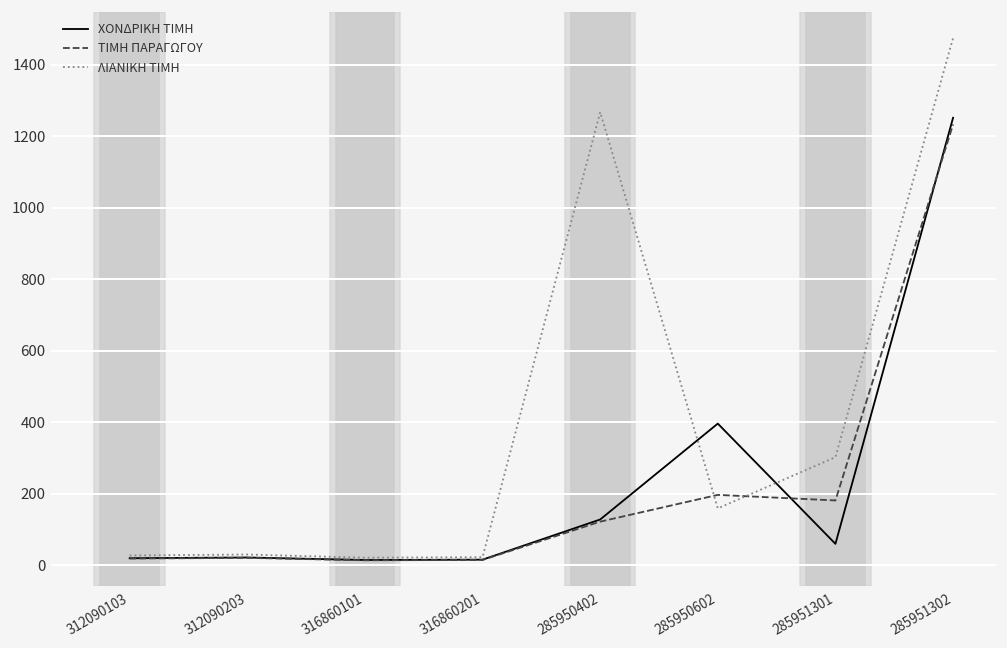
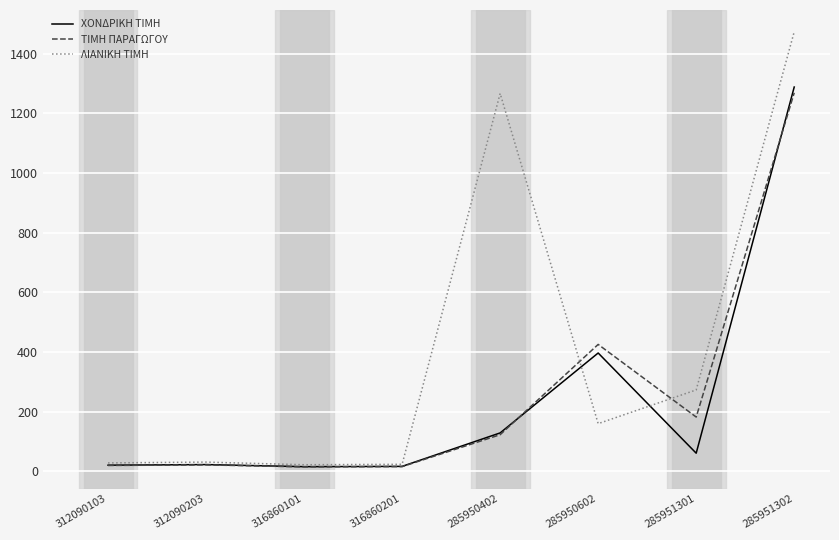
ΤΙΜΗ ΠΑΡΑΓΩΓΟΥ, 285950602: 200 -> 430
ΛΙΑΝΙΚΗ ΤΙΜΗ, 285951301: 300 -> 270
ΧΟΝΔΡΙΚΗ ΤΙΜΗ, 285951302: 1250 -> 1290
ΤΙΜΗ ΠΑΡΑΓΩΓΟΥ, 285951302: 1230 -> 1270
